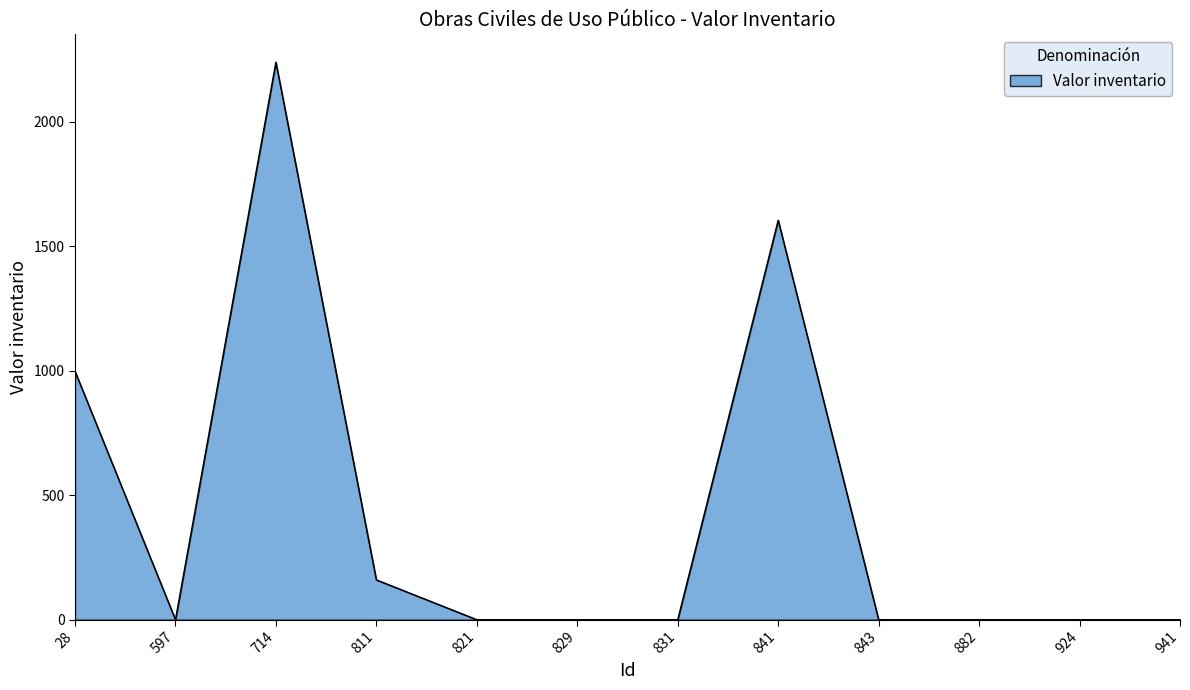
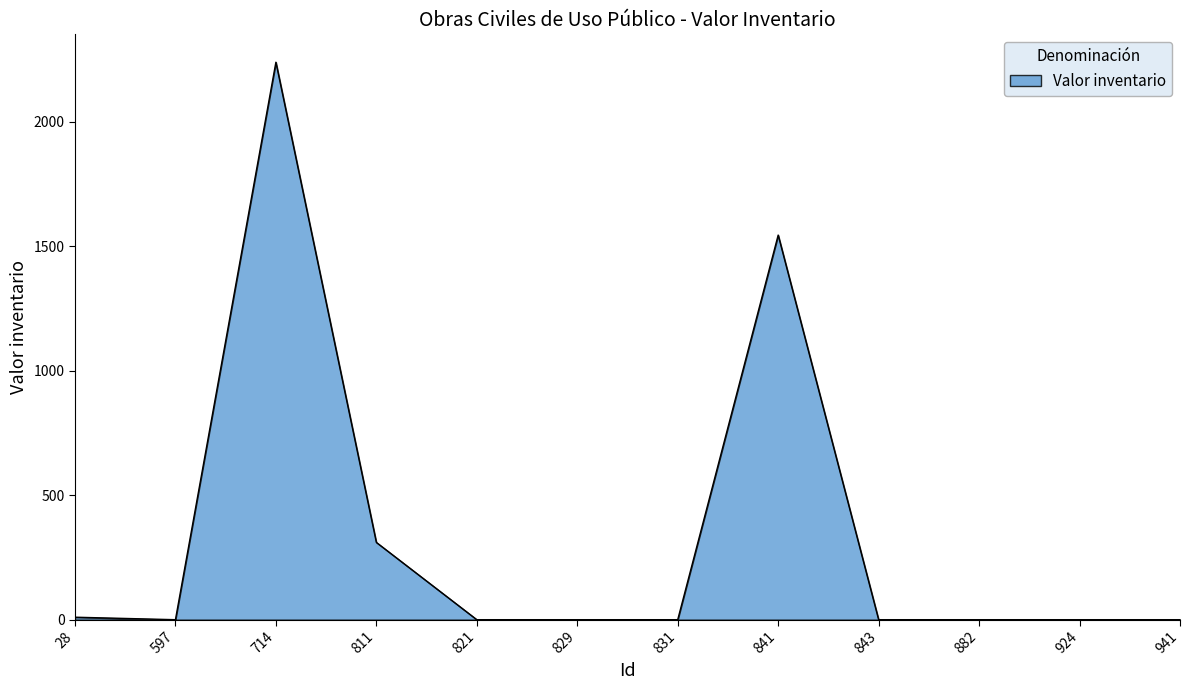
28: 1000 -> 10
811: 160 -> 310
841: 1610 -> 1550
